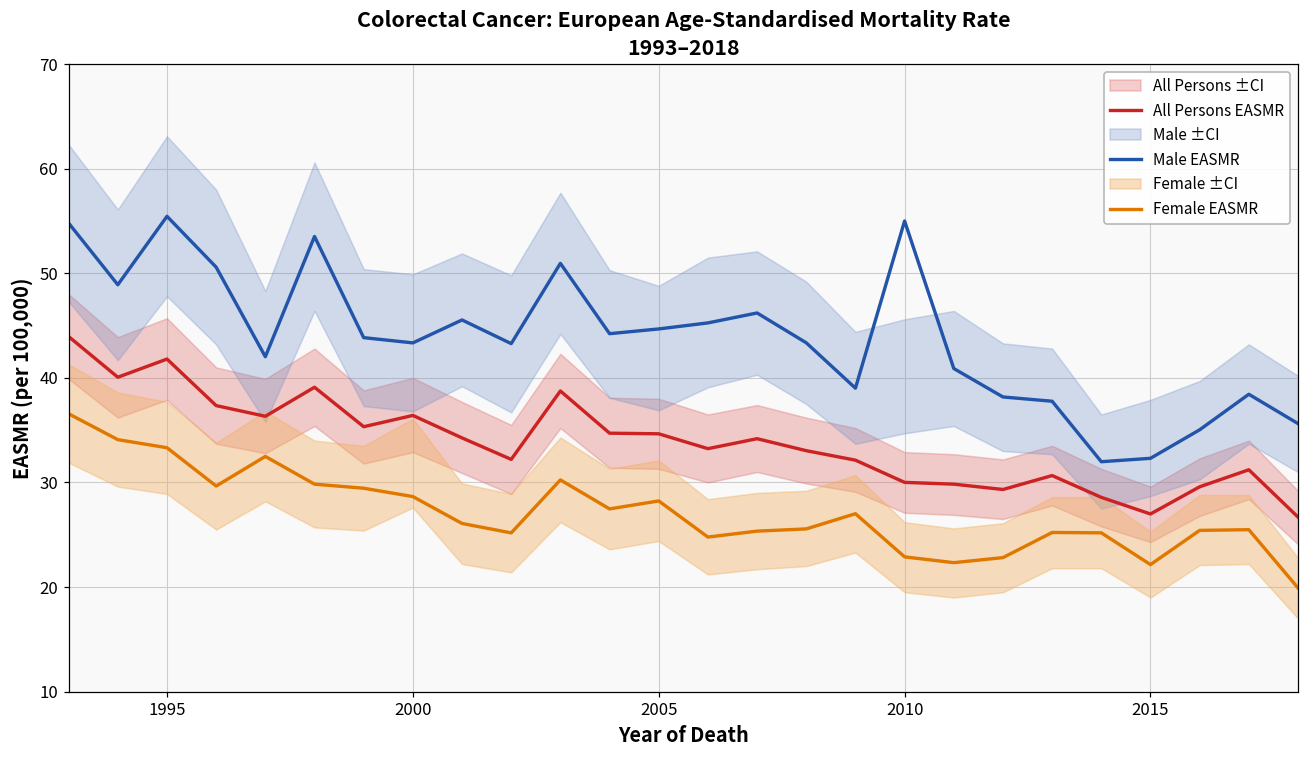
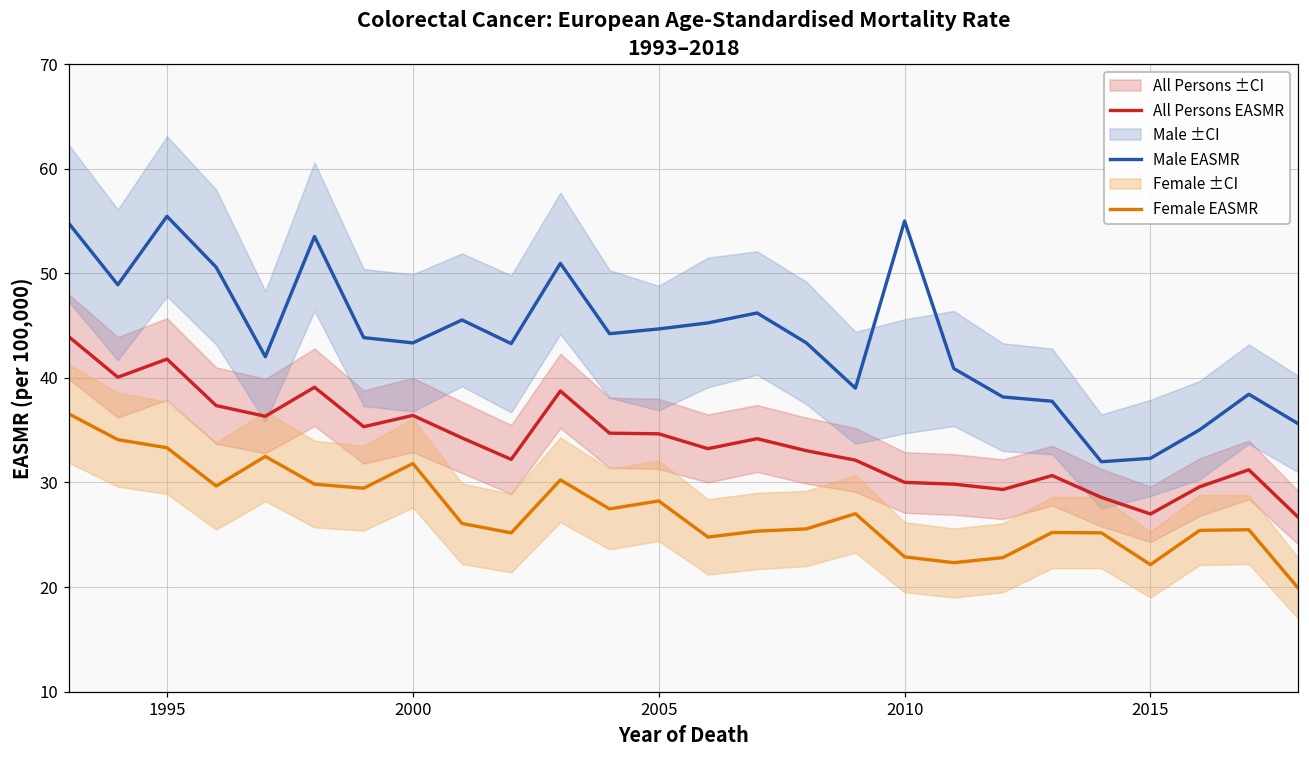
Female EASMR, 2000: 29 -> 32
